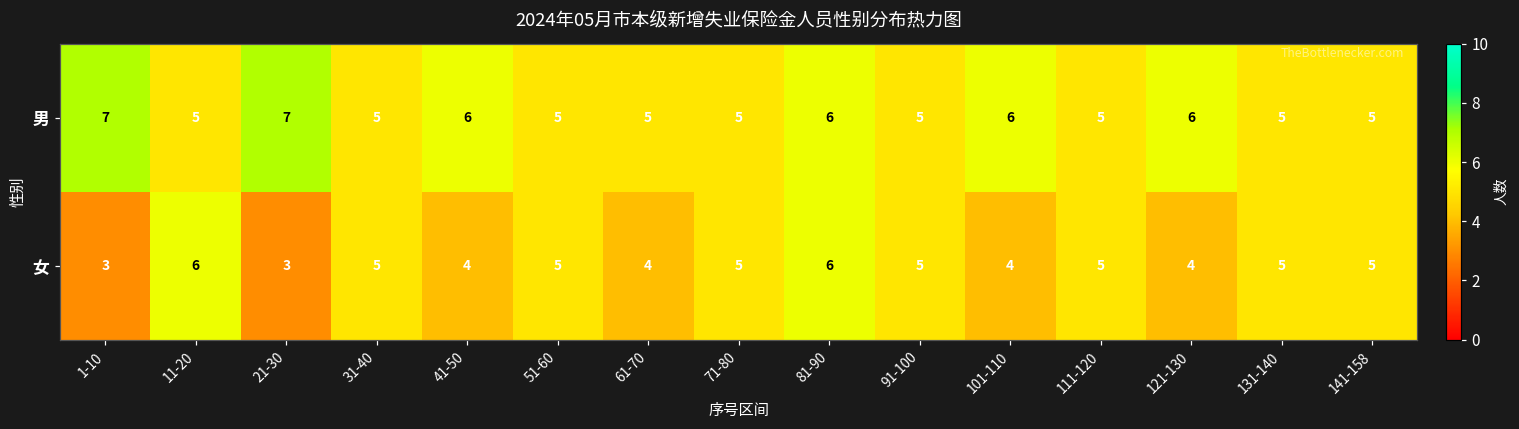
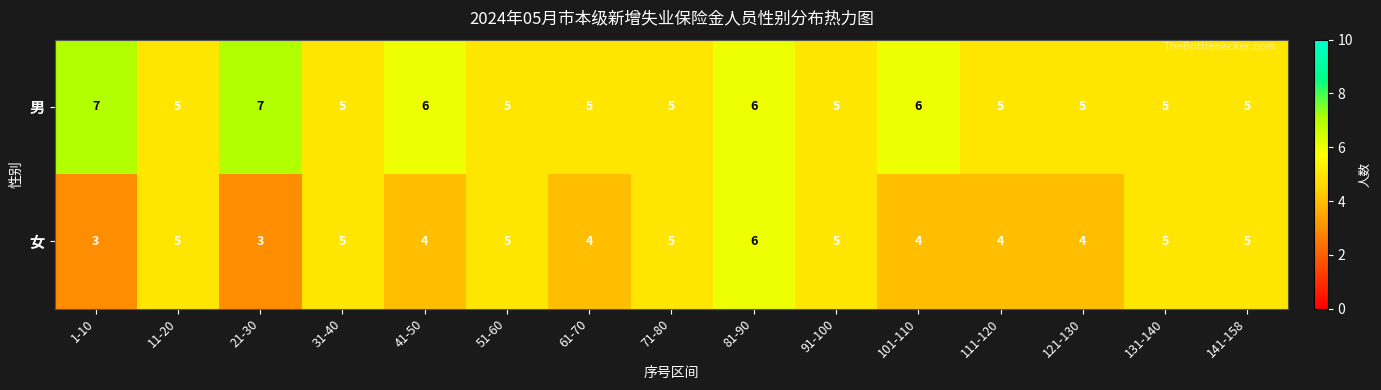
男, 121-130: 6 -> 5
女, 11-20: 6 -> 5
女, 111-120: 5 -> 4
